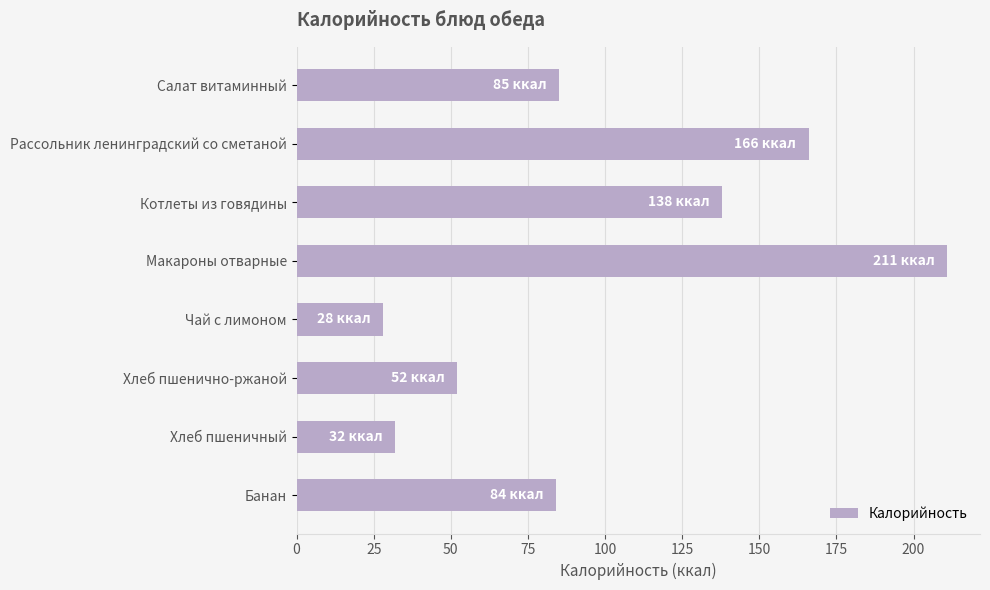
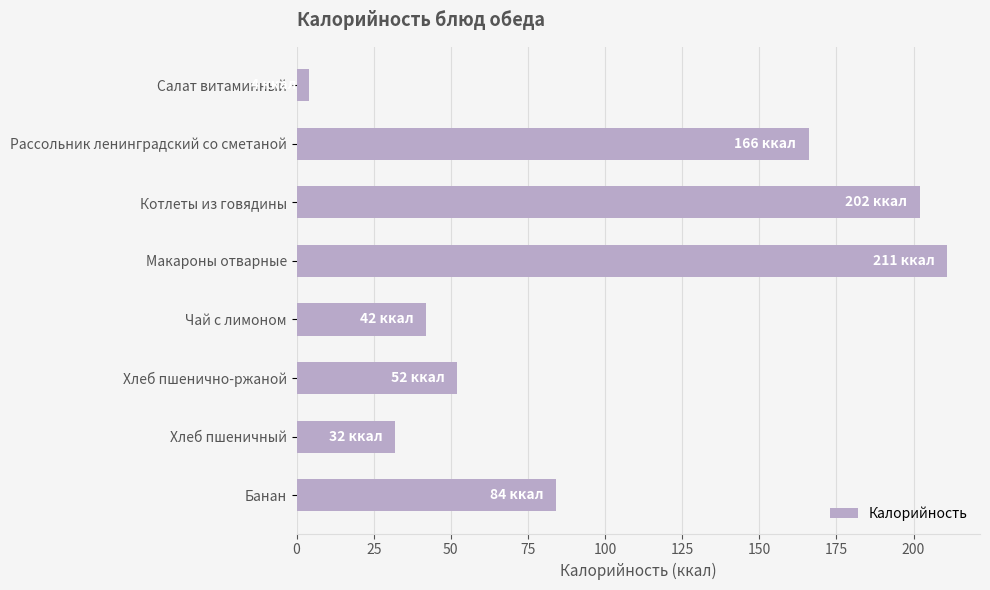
Салат витаминный: 85 -> 4
Котлеты из говядины: 138 -> 202
Чай с лимоном: 28 -> 42
